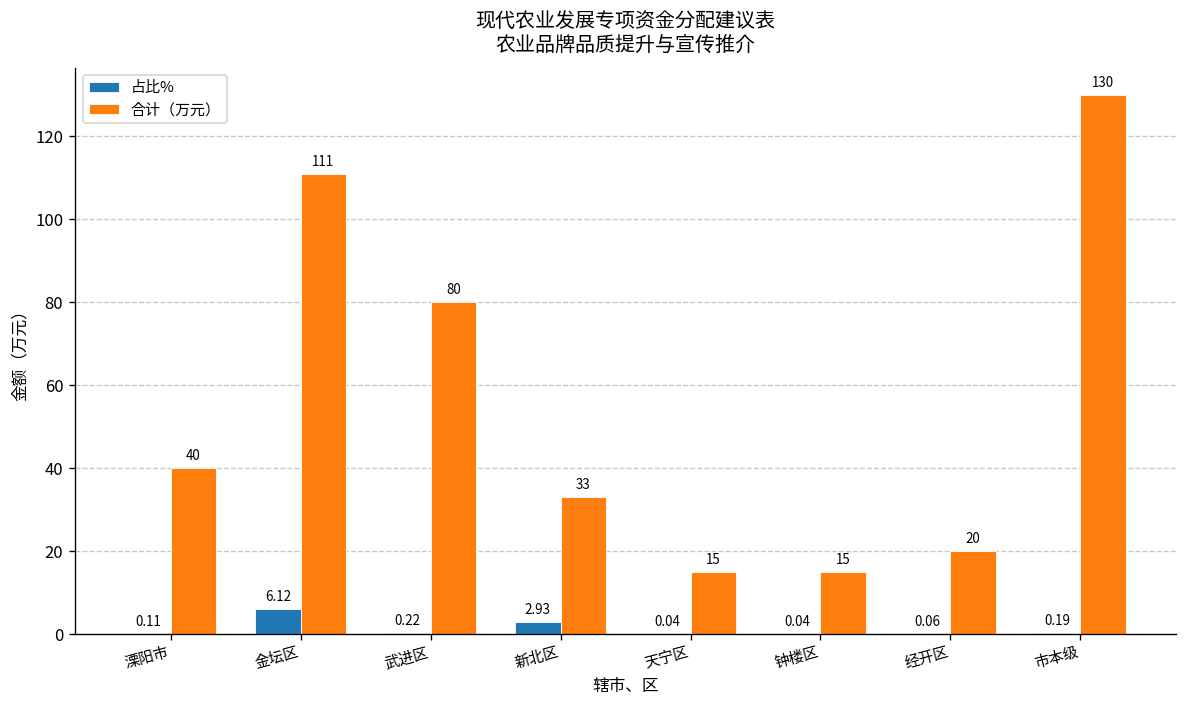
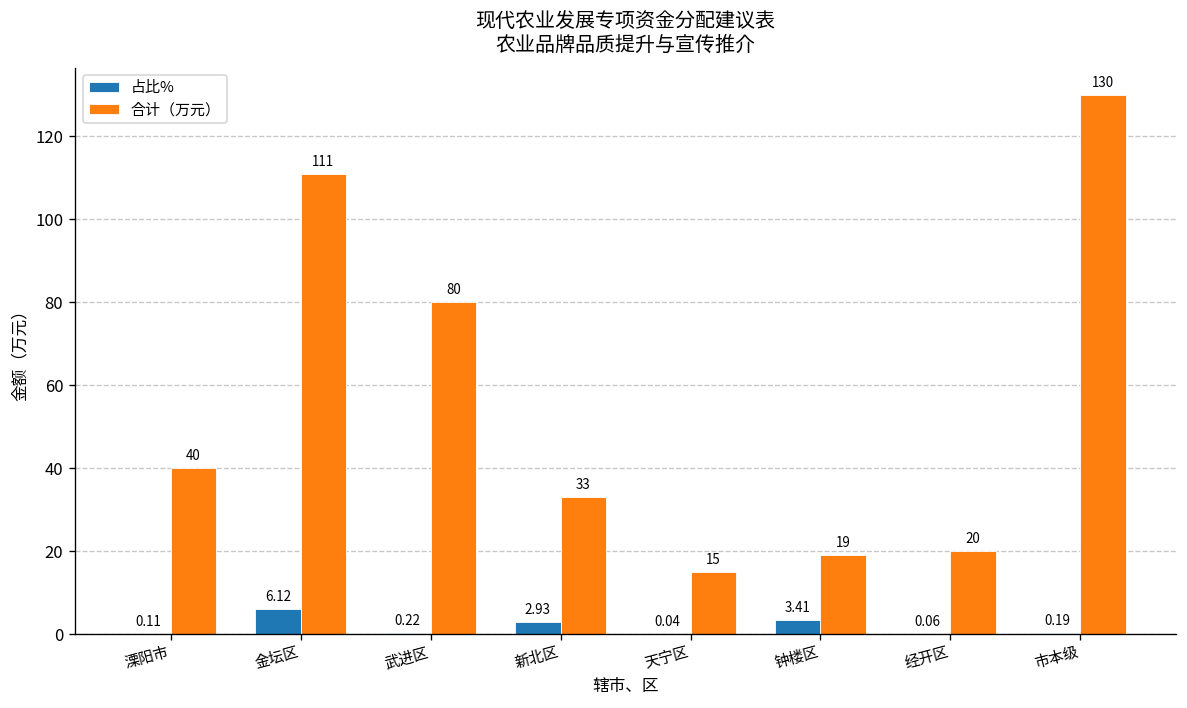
占比%, 钟楼区: 0.04 -> 3.41
合计（万元）, 钟楼区: 15 -> 19
